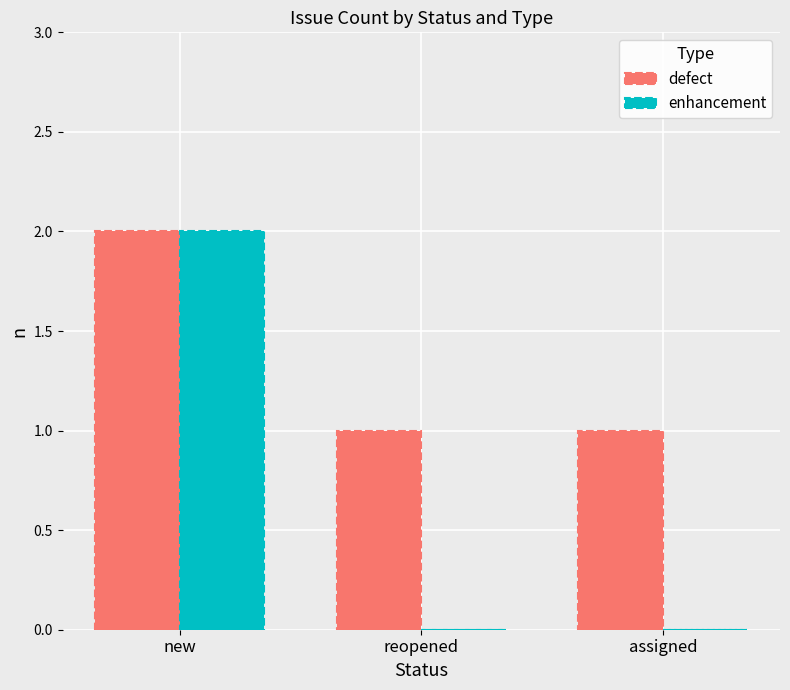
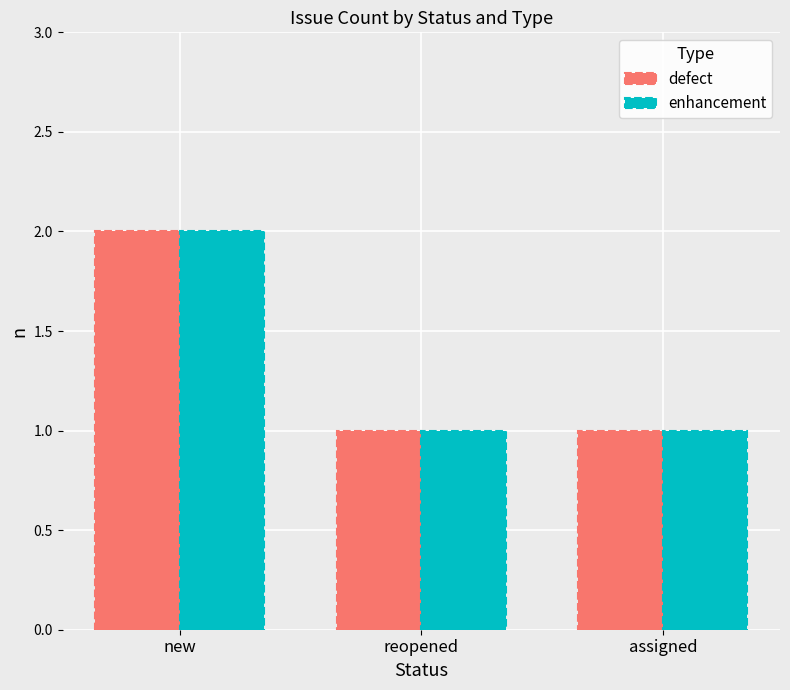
enhancement, reopened: 0 -> 1
enhancement, assigned: 0 -> 1
